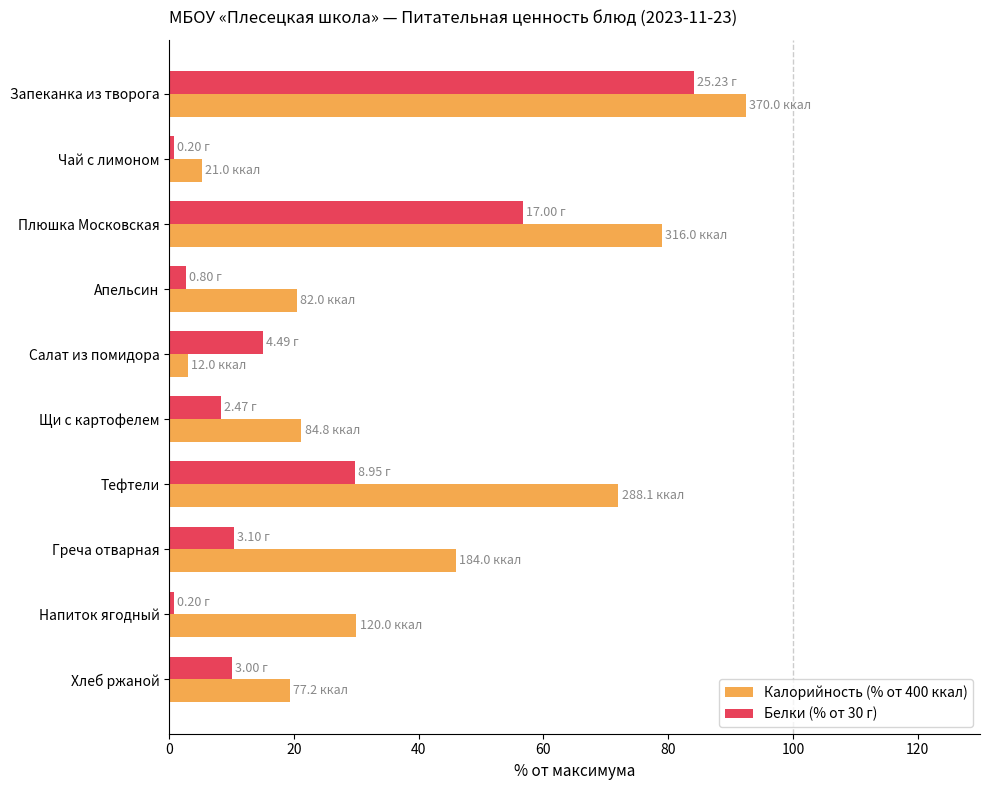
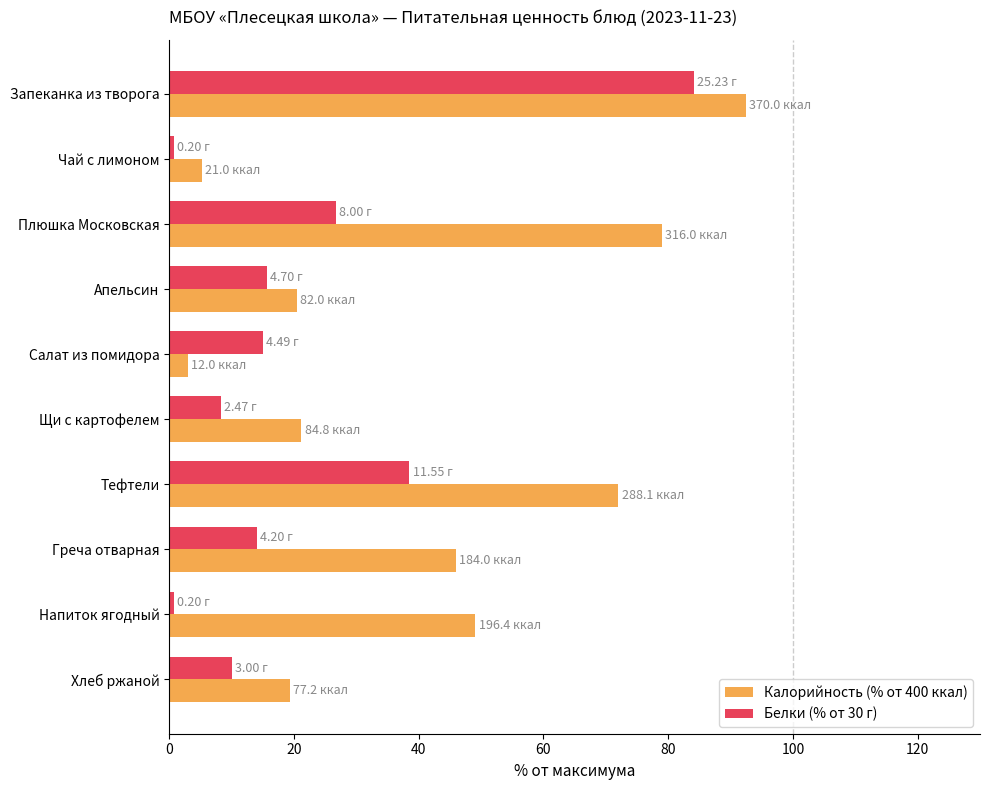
Белки (% от 30 г), Плюшка Московская: 17.00 -> 8.00
Белки (% от 30 г), Апельсин: 0.80 -> 4.70
Белки (% от 30 г), Тефтели: 8.95 -> 11.55
Белки (% от 30 г), Греча отварная: 3.10 -> 4.20
Калорийность (% от 400 ккал), Напиток ягодный: 120.0 -> 196.4
